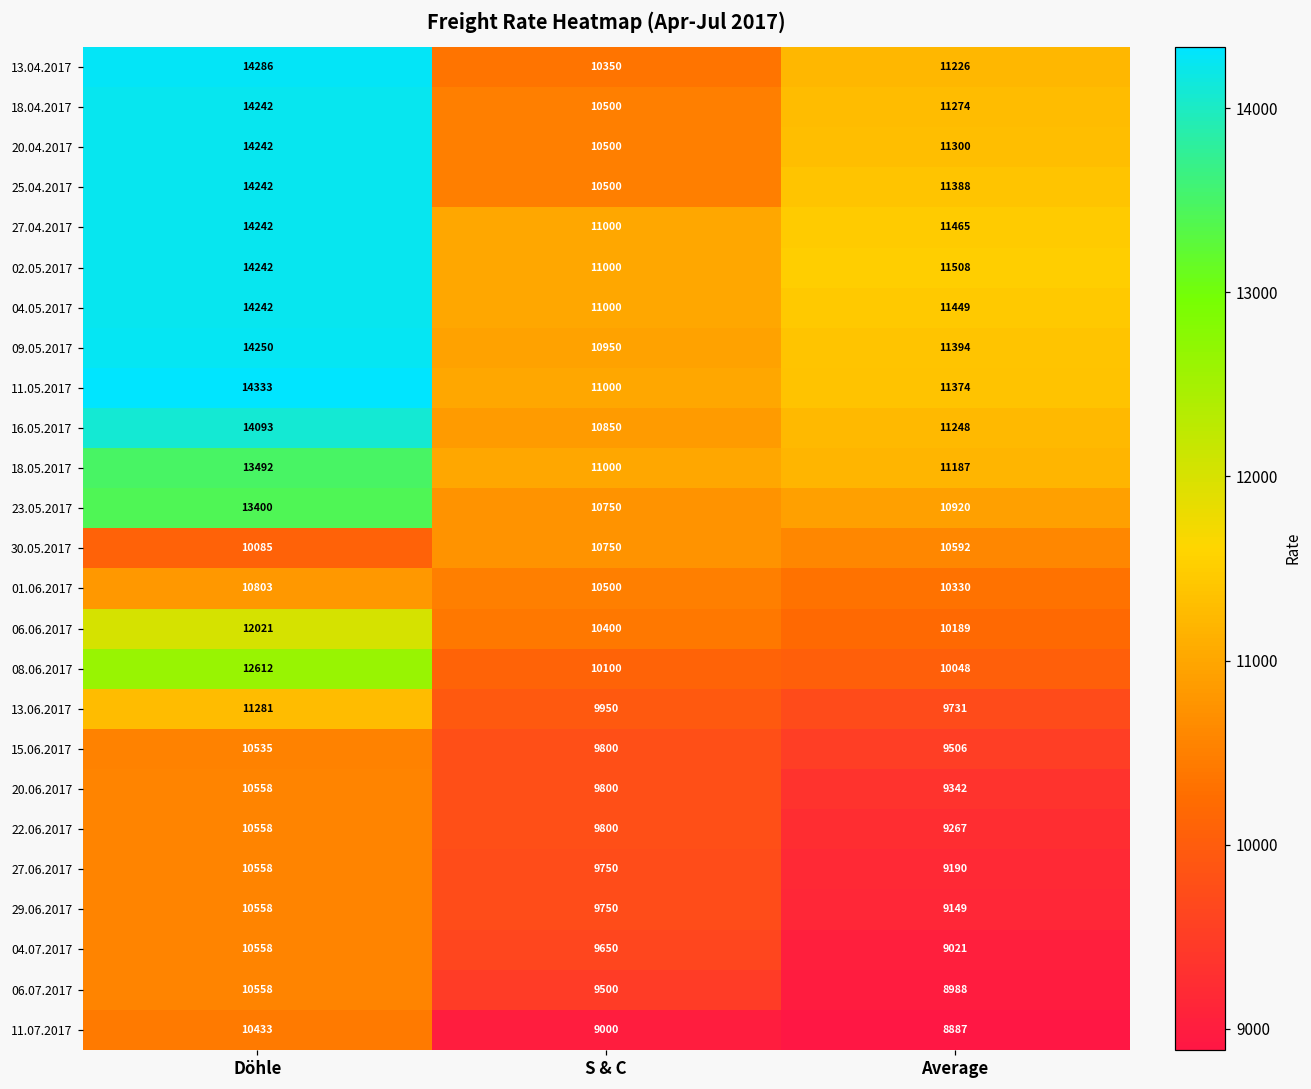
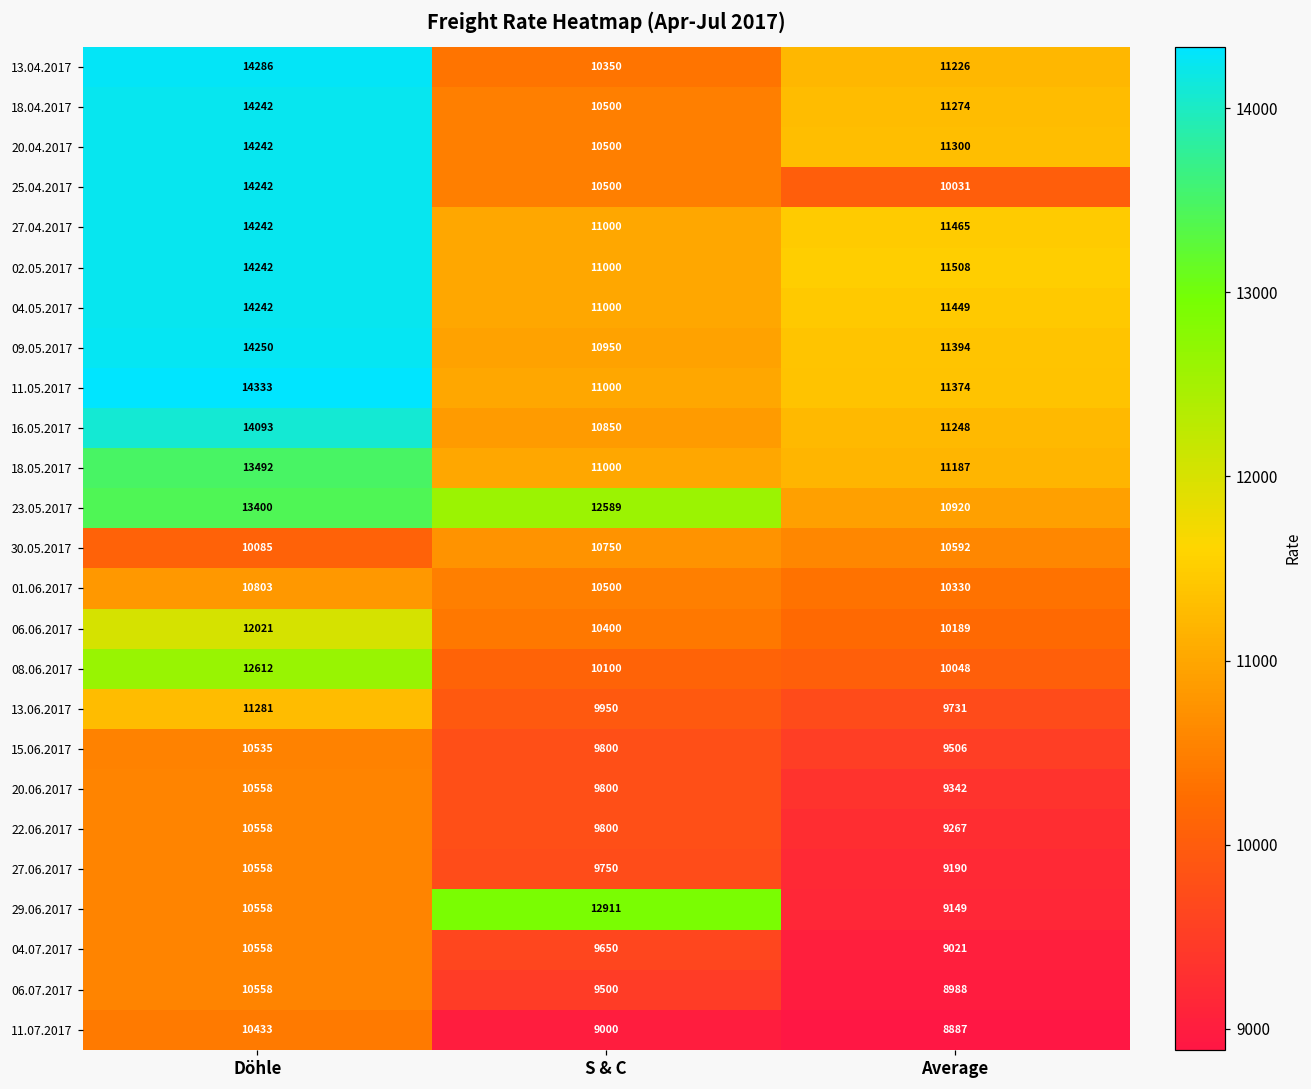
25.04.2017, Average: 11388 -> 10031
23.05.2017, S & C: 10750 -> 12589
29.06.2017, S & C: 9750 -> 12911
